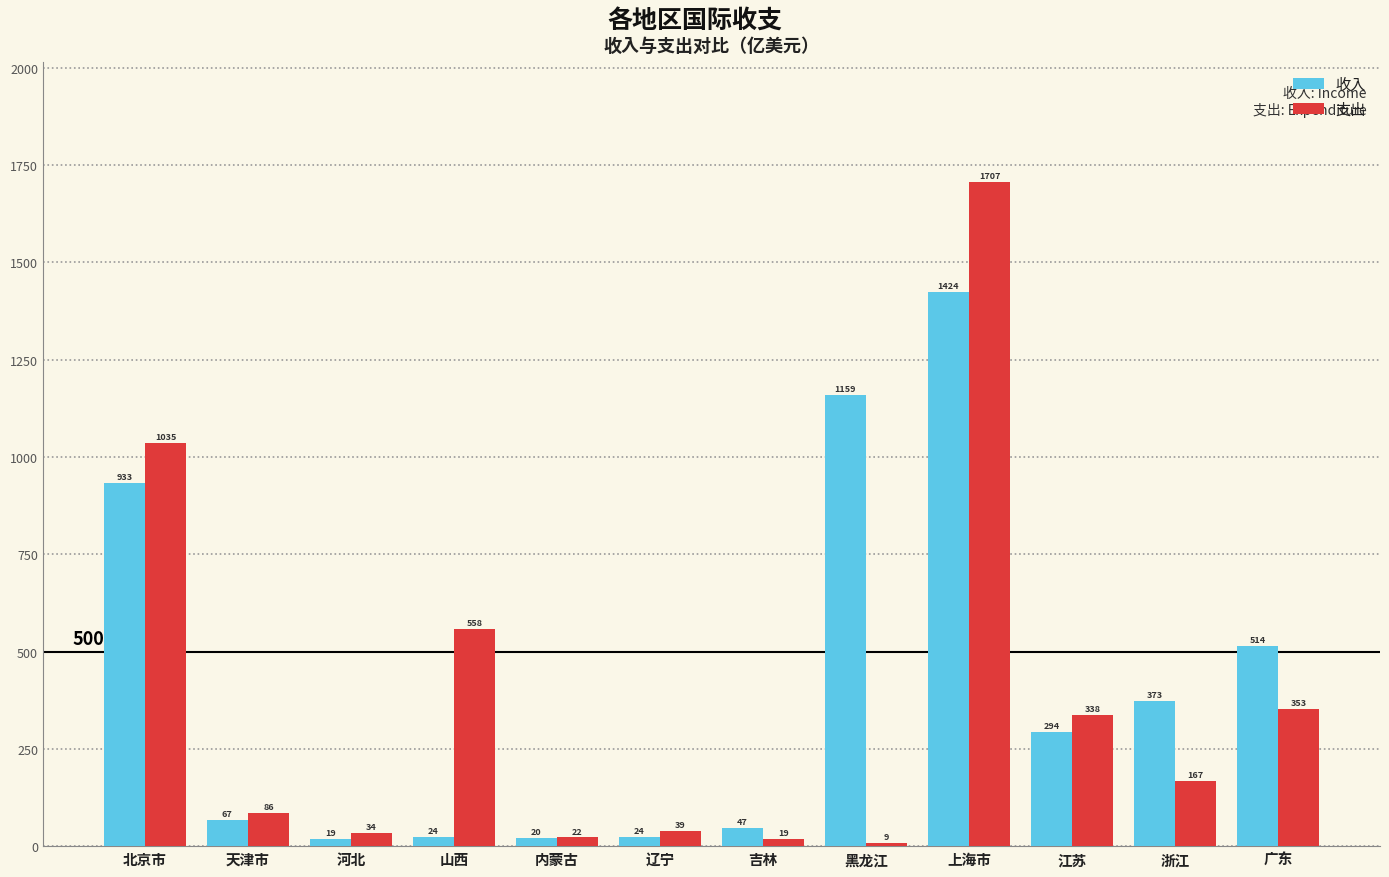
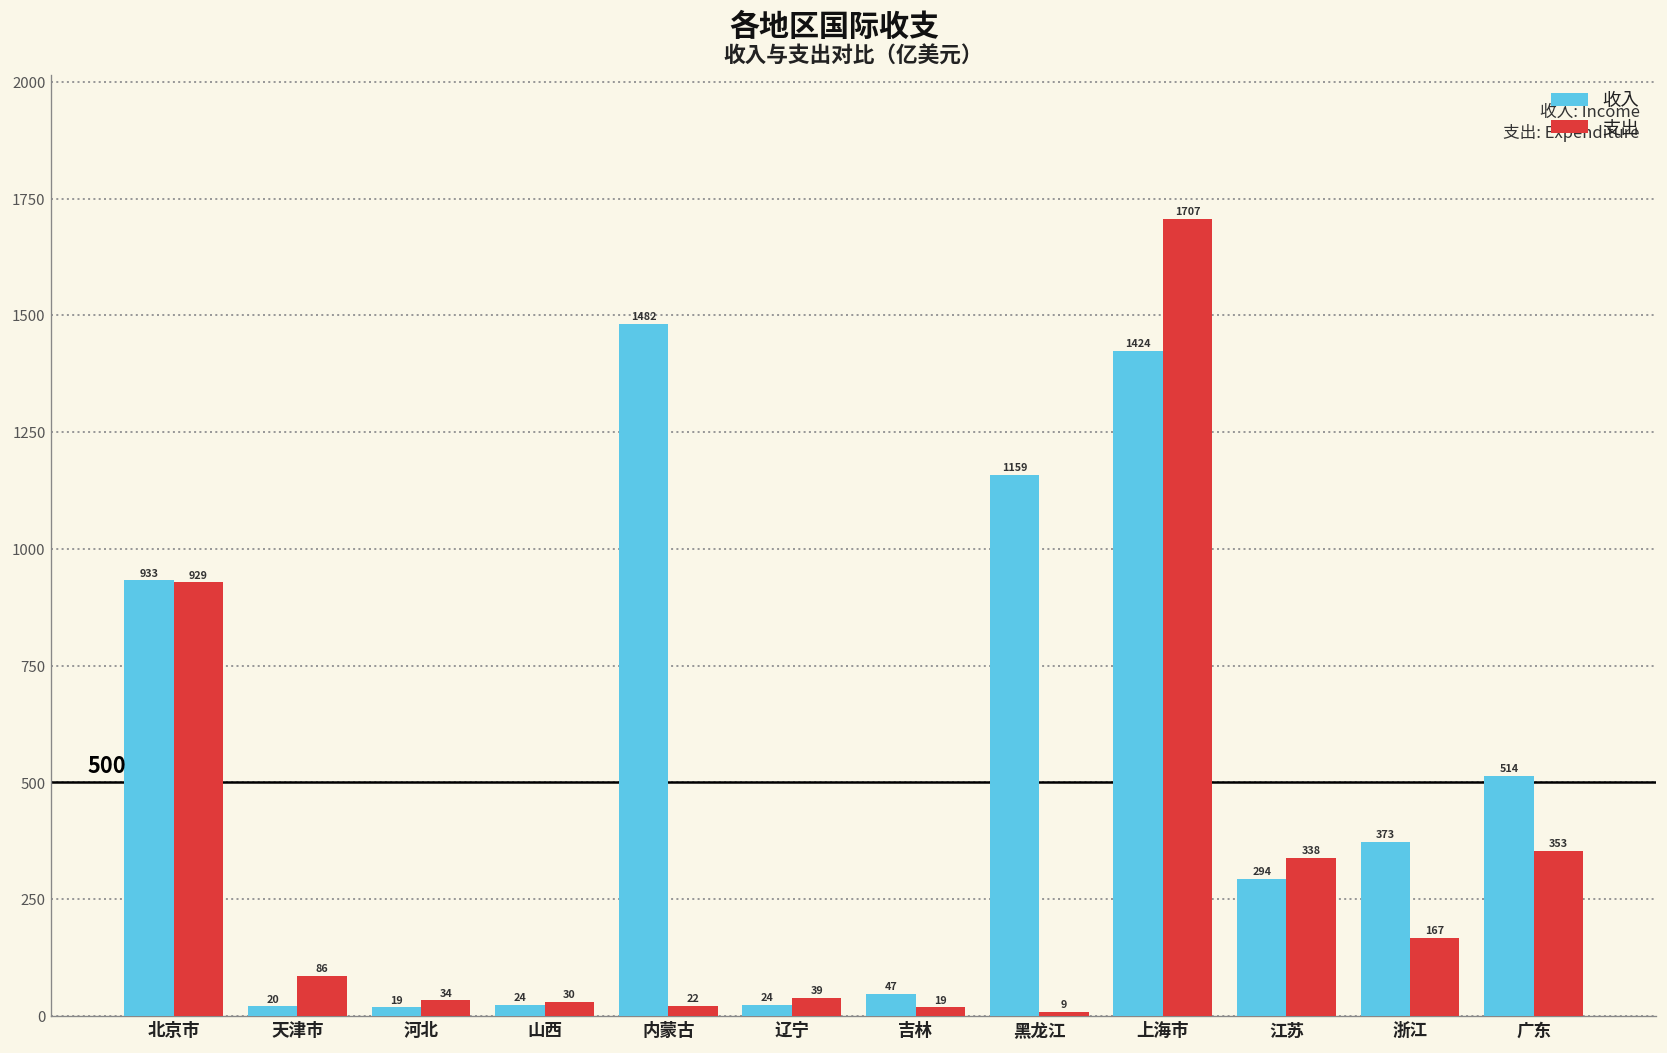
支出, 北京市: 1035 -> 929
收入, 天津市: 67 -> 20
支出, 山西: 558 -> 30
收入, 内蒙古: 20 -> 1482
